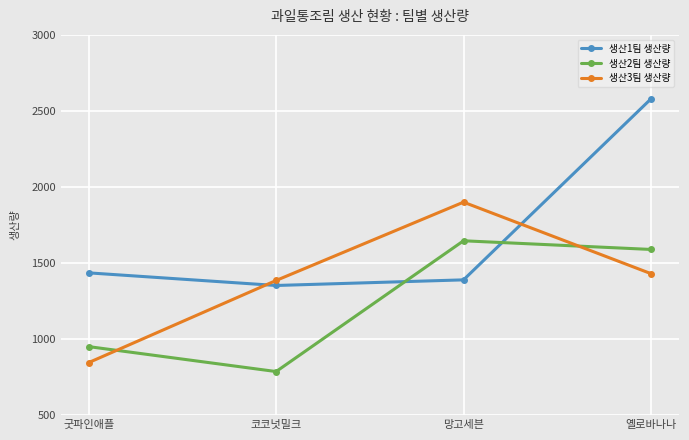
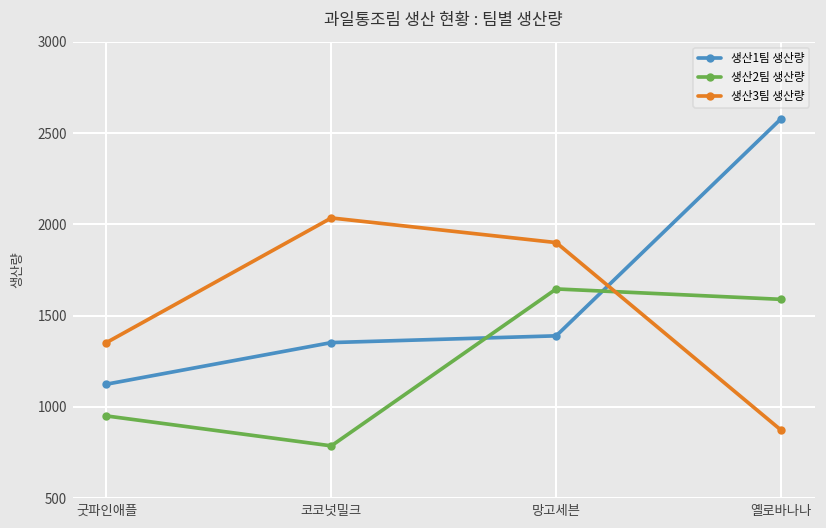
생산1팀 생산량, 굿파인애플: 1440 -> 1120
생산3팀 생산량, 굿파인애플: 850 -> 1350
생산3팀 생산량, 코코넛밀크: 1390 -> 2040
생산3팀 생산량, 옐로바나나: 1430 -> 870
